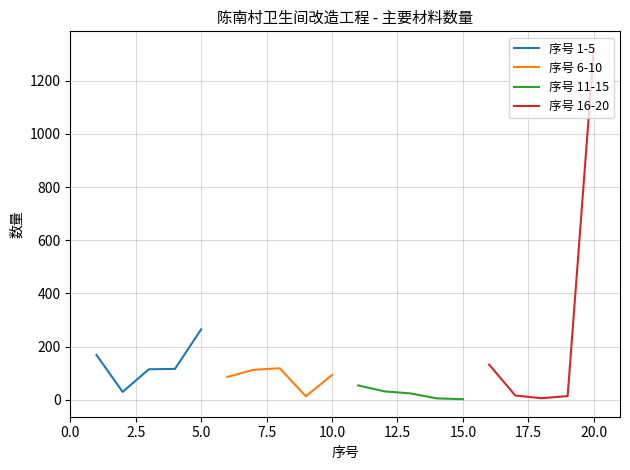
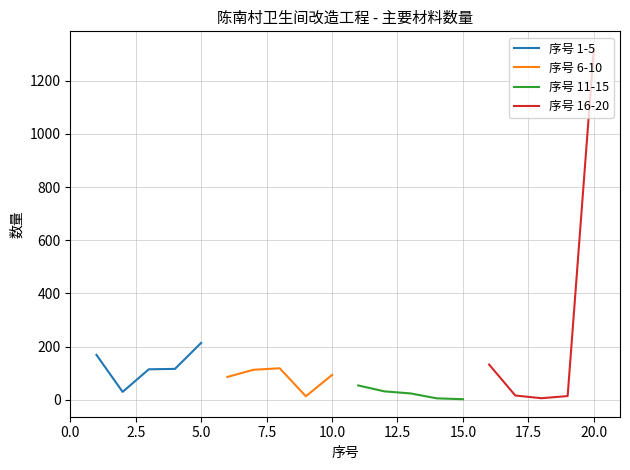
序号 1-5, 5.0: 270 -> 210
